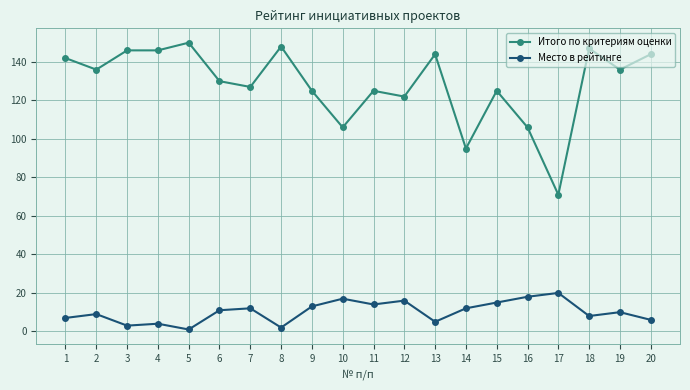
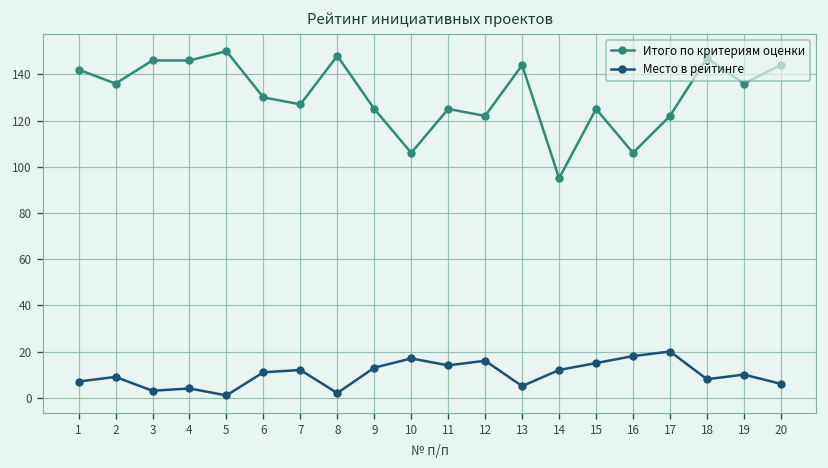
Итого по критериям оценки, 17: 71 -> 122
